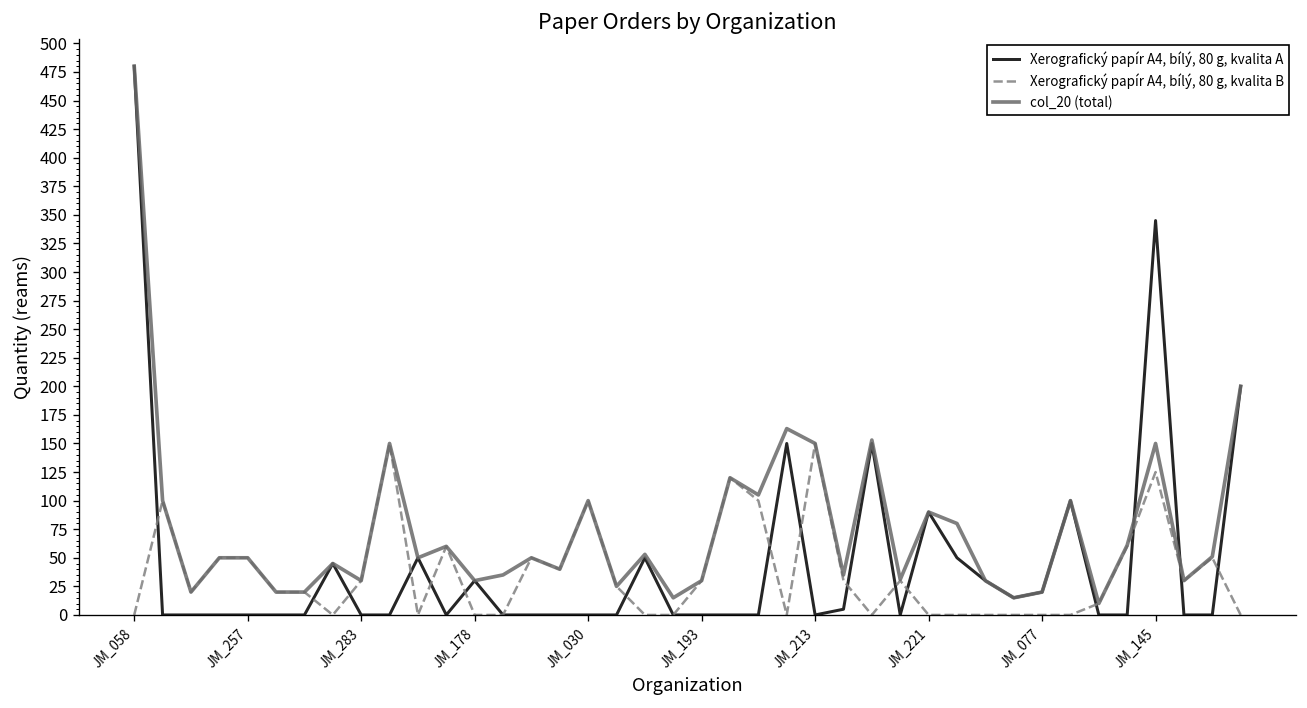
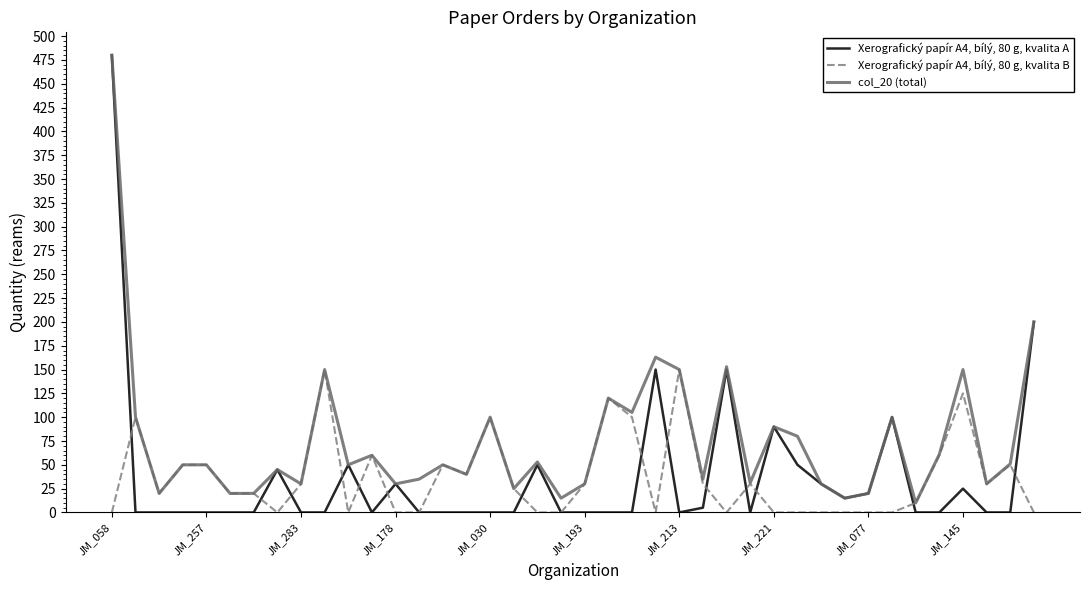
Xerografický papír A4, bílý, 80 g, kvalita A, JM_145: 350 -> 30
